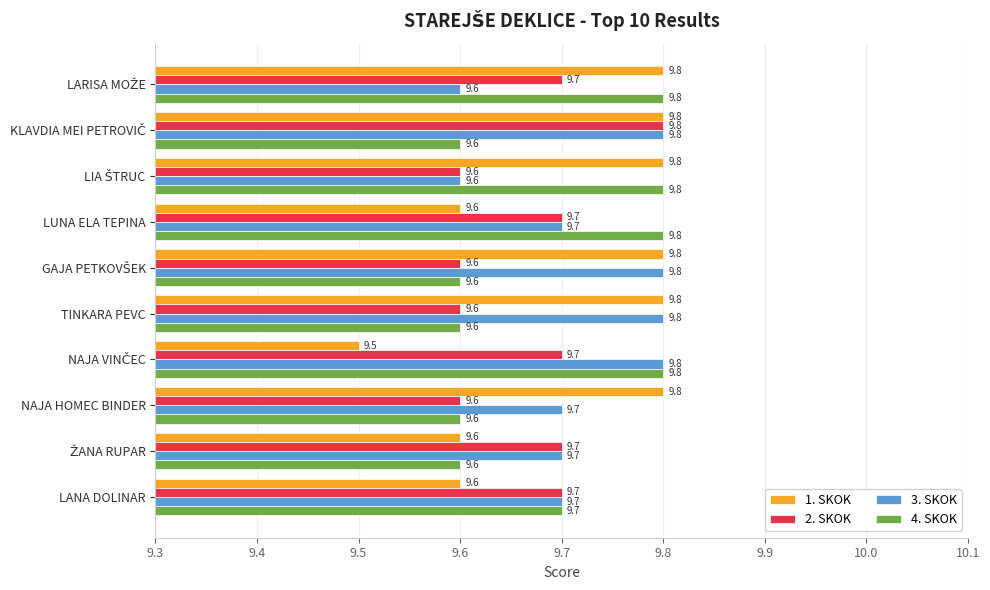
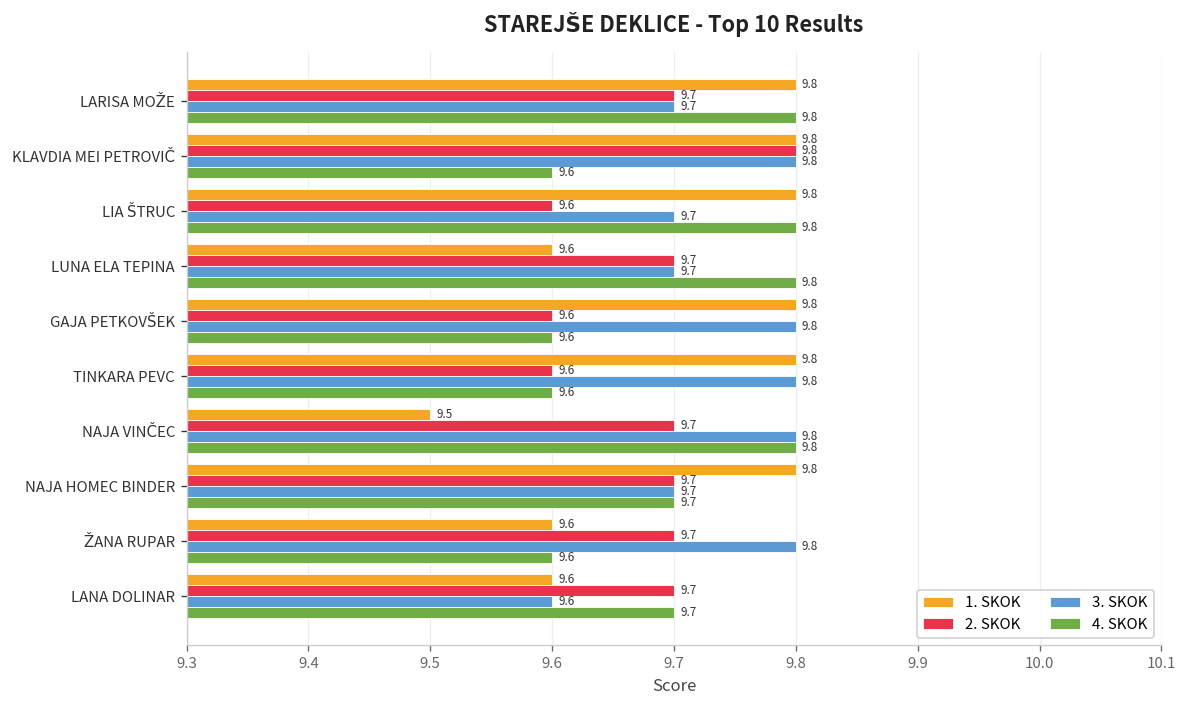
3. SKOK, LARISA MOŽE: 9.6 -> 9.7
3. SKOK, LIA ŠTRUC: 9.6 -> 9.7
2. SKOK, NAJA HOMEC BINDER: 9.6 -> 9.7
4. SKOK, NAJA HOMEC BINDER: 9.6 -> 9.7
3. SKOK, ŽANA RUPAR: 9.7 -> 9.8
3. SKOK, LANA DOLINAR: 9.7 -> 9.6
